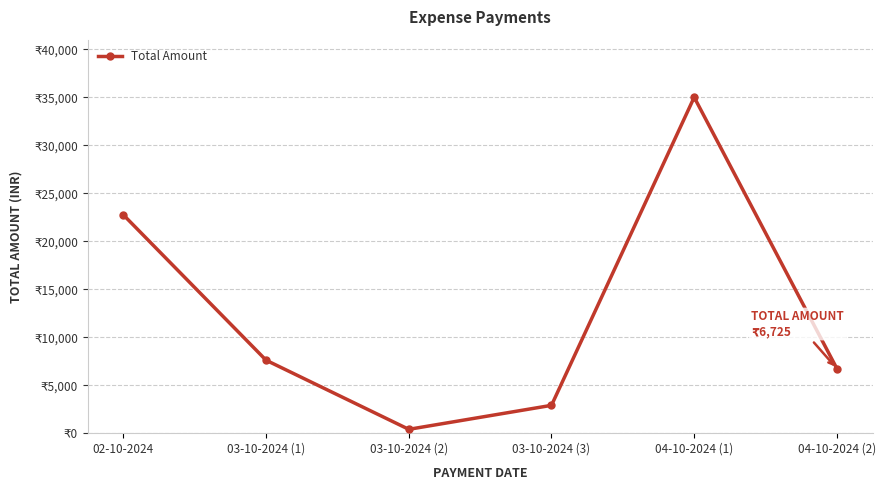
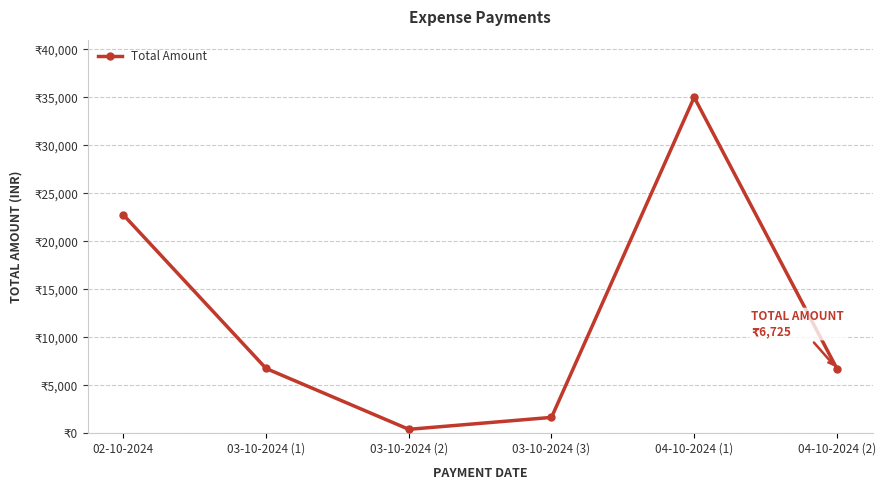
03-10-2024 (1): ₹8,000 -> ₹7,000
03-10-2024 (3): ₹3,000 -> ₹2,000
